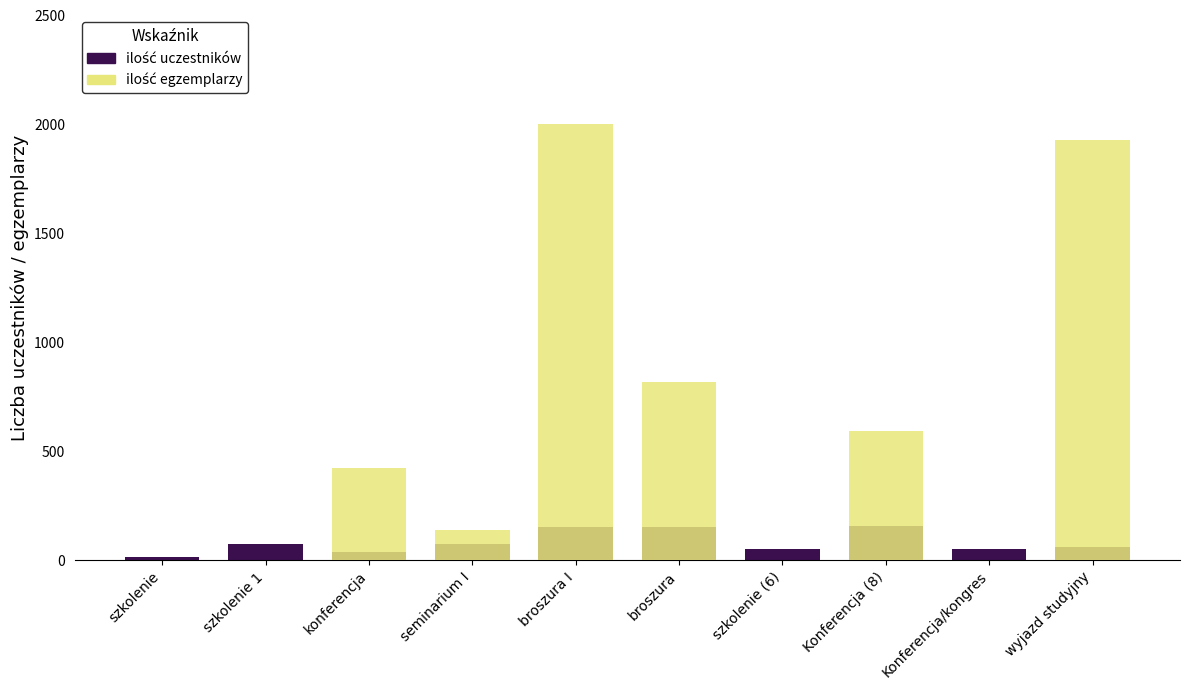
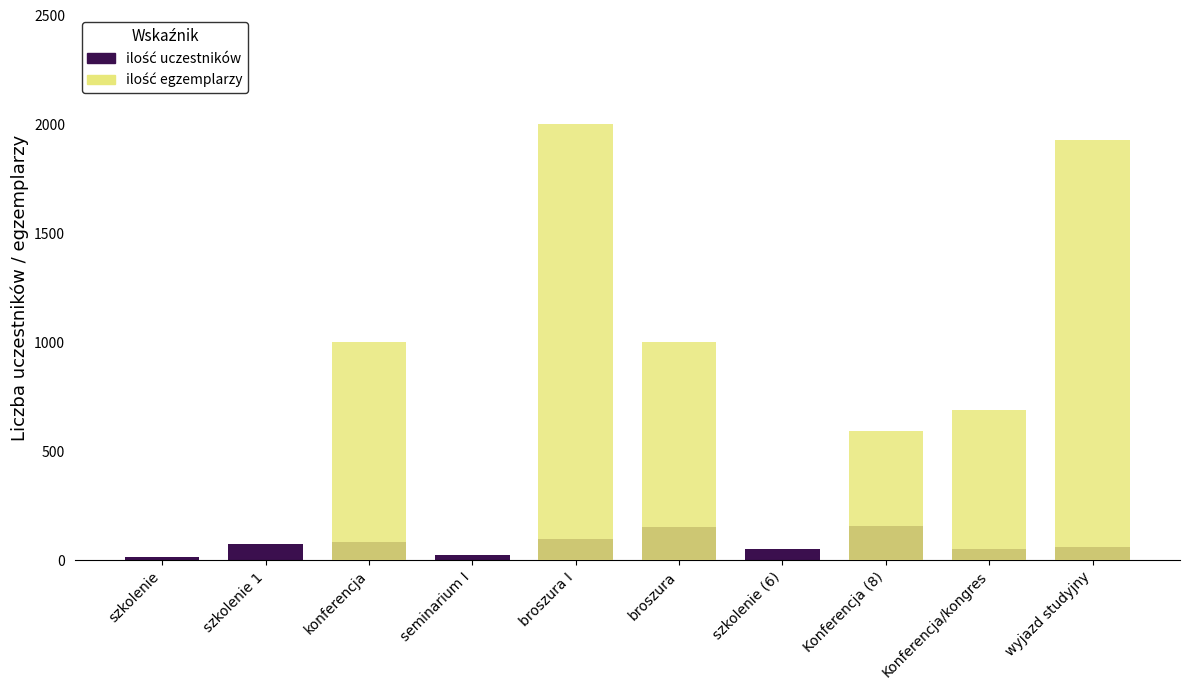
ilość uczestników, konferencja: 40 -> 90
ilość egzemplarzy, konferencja: 420 -> 1000
ilość uczestników, seminarium I: 70 -> 30
ilość egzemplarzy, seminarium I: 140 -> 0
ilość uczestników, broszura I: 150 -> 100
ilość egzemplarzy, broszura: 820 -> 1000
ilość egzemplarzy, Konferencja/kongres: 0 -> 690
